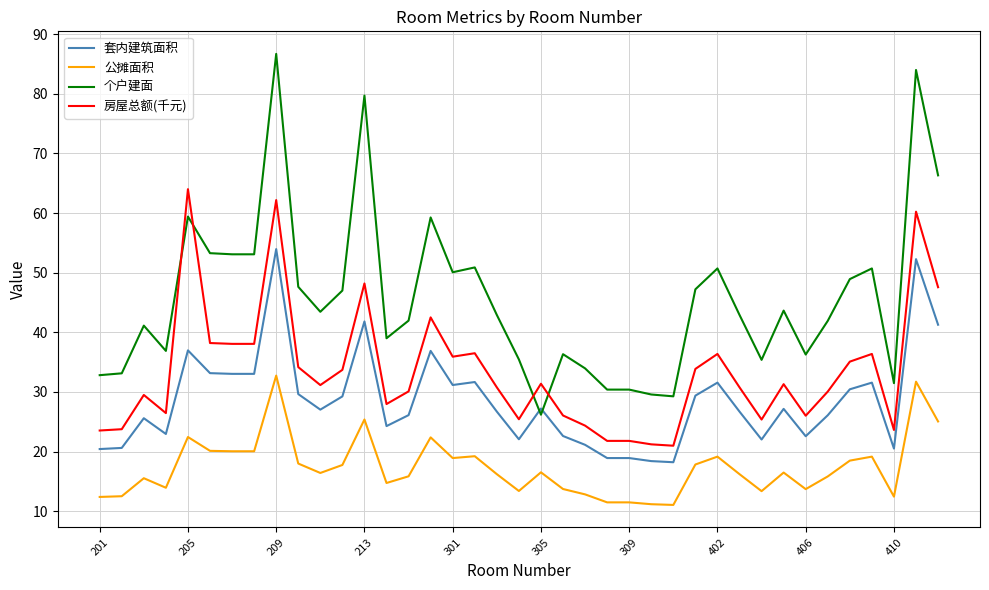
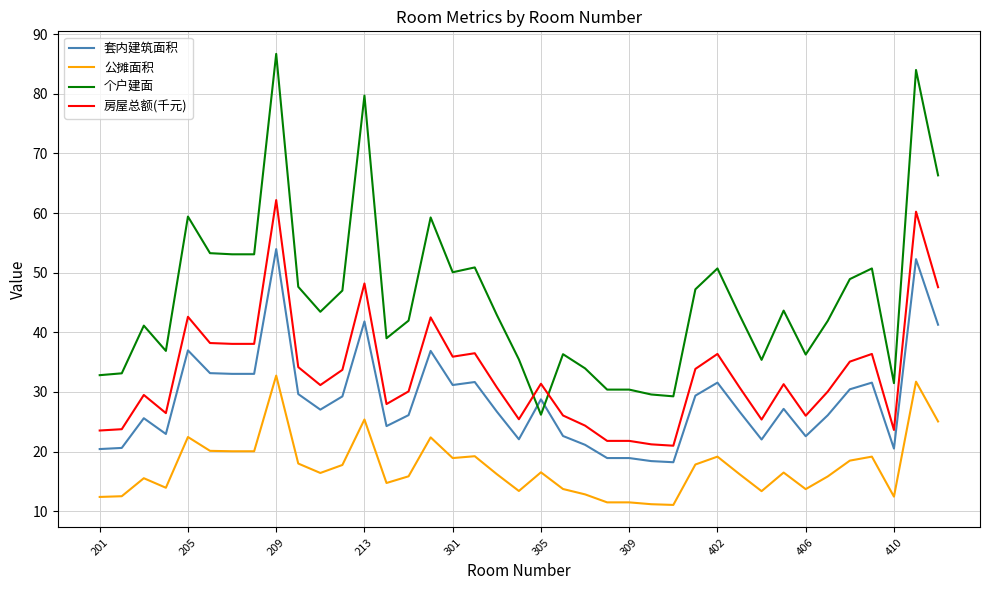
房屋总额(千元), 205: 64 -> 43
套内建筑面积, 305: 27 -> 29
